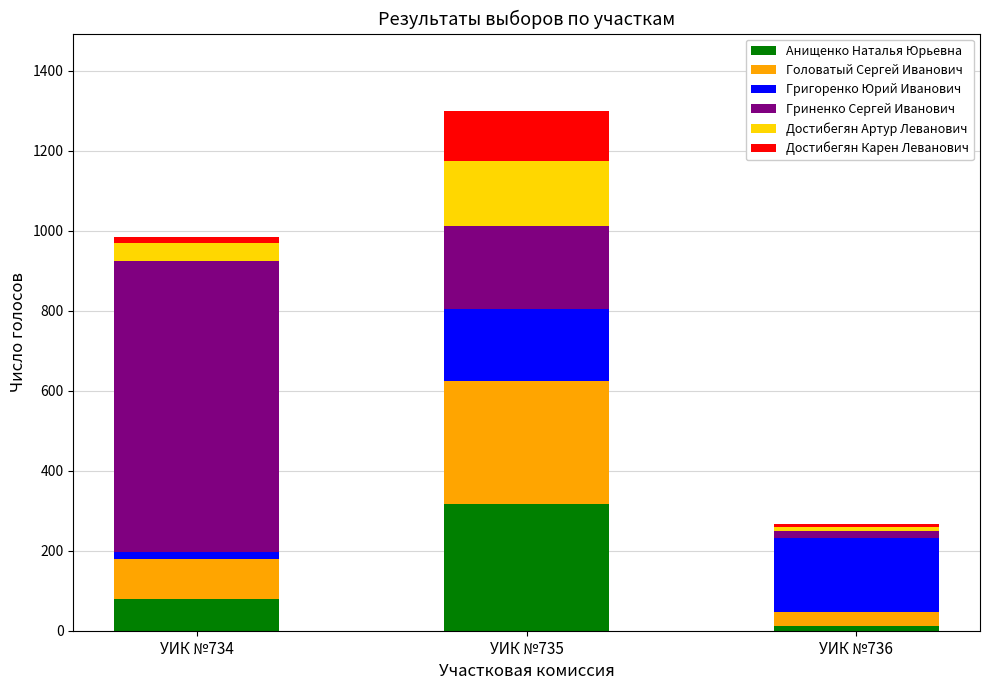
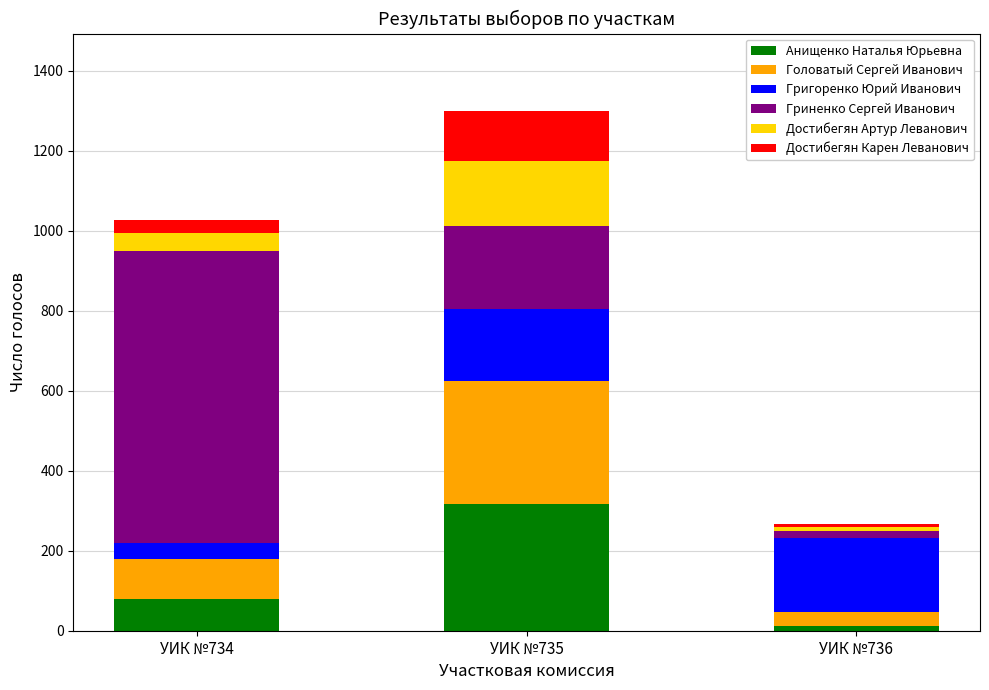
Григоренко Юрий Иванович, УИК №734: 20 -> 40
Достибегян Карен Леванович, УИК №734: 10 -> 30
